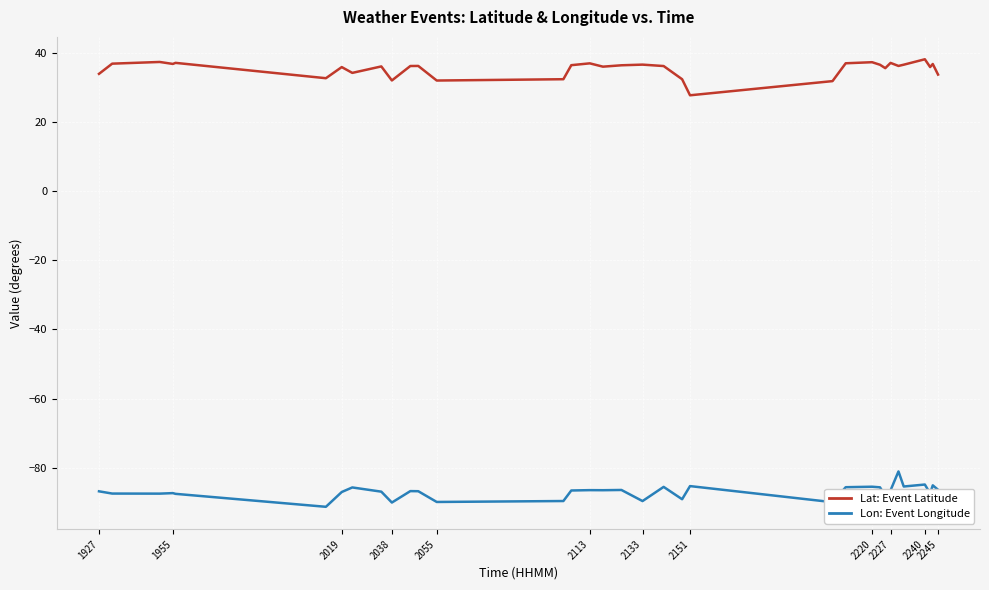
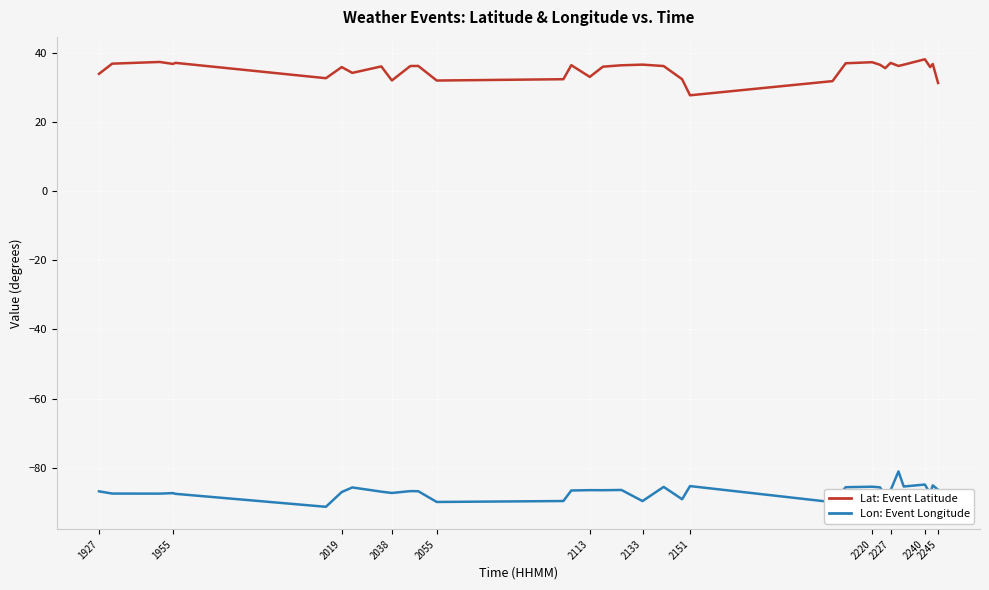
Lon: Event Longitude, 2038: -90 -> -87
Lat: Event Latitude, 2113: 37 -> 33
Lat: Event Latitude, 2245: 34 -> 31
